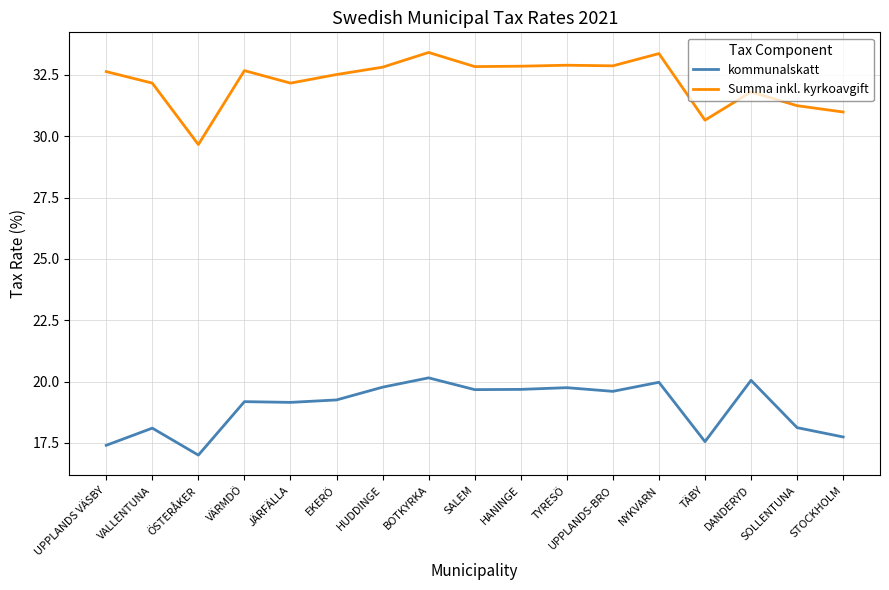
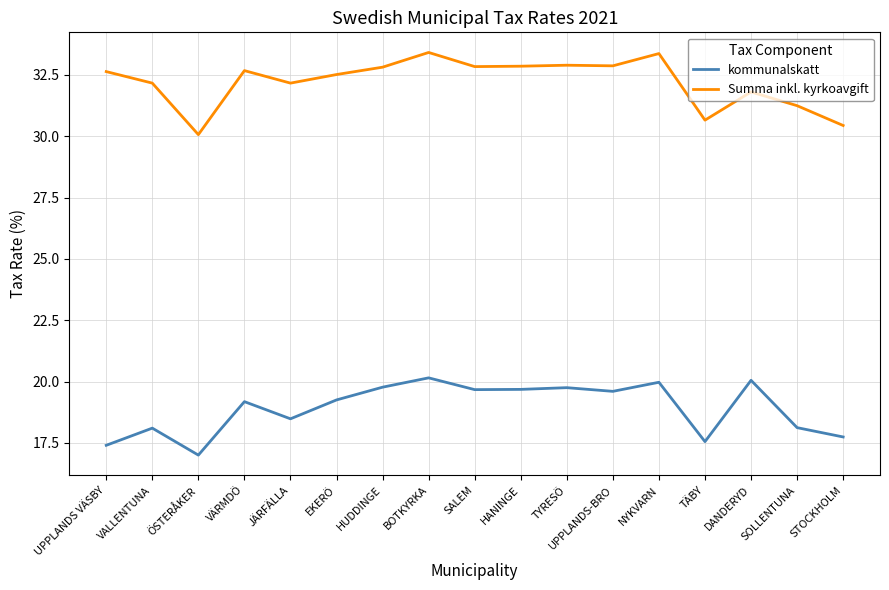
Summa inkl. kyrkoavgift, ÖSTERÅKER: 29.7 -> 30.1
kommunalskatt, JÄRFÄLLA: 19.2 -> 18.5
Summa inkl. kyrkoavgift, STOCKHOLM: 31.0 -> 30.4
